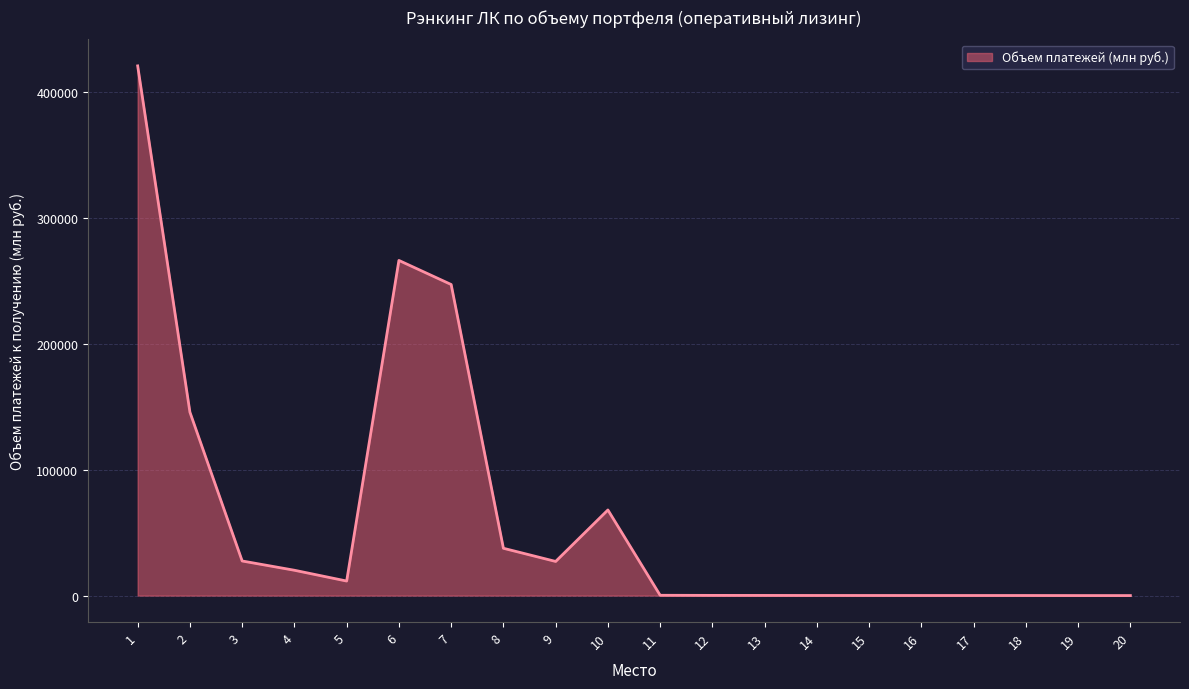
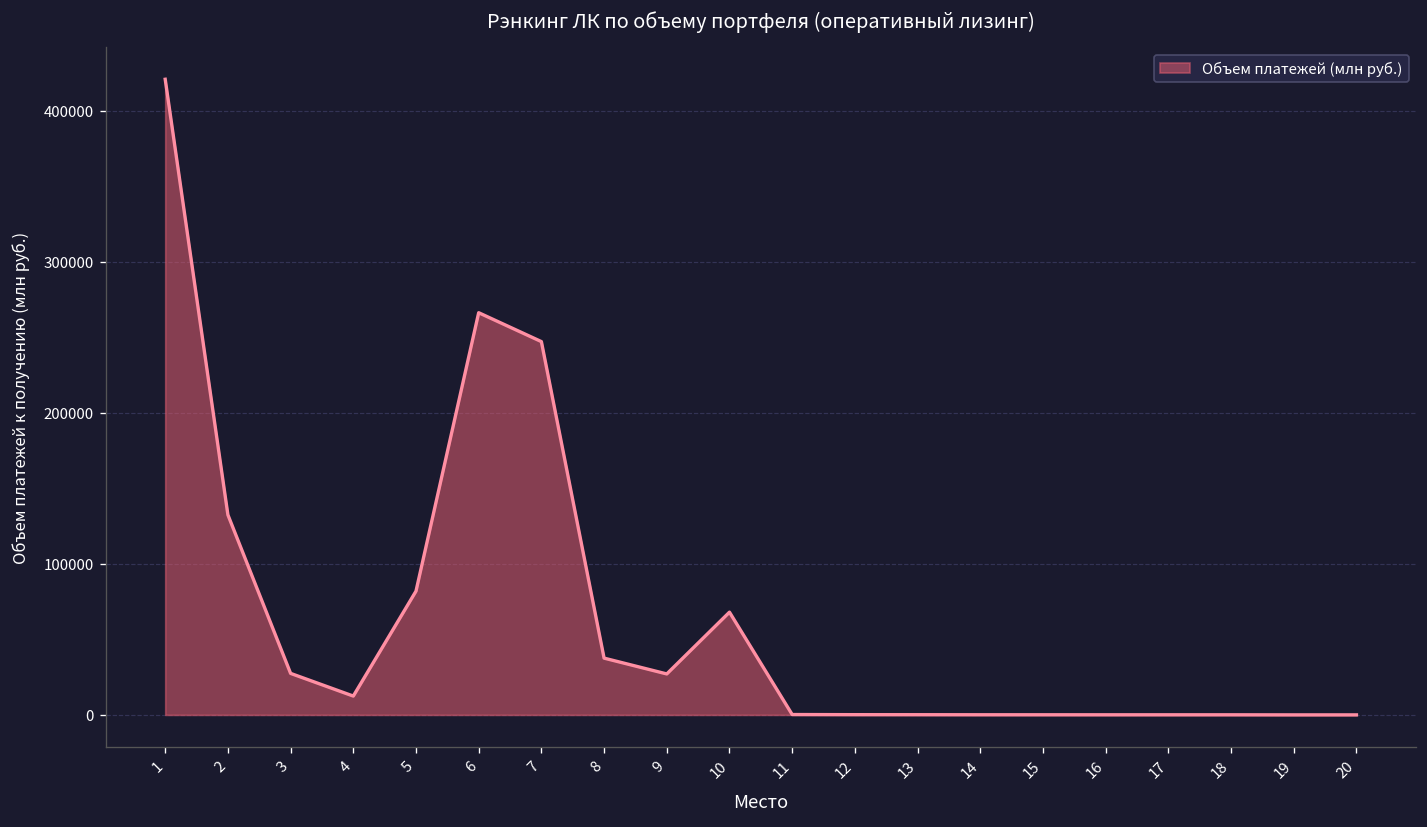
2: 146000 -> 132000
4: 20000 -> 12000
5: 12000 -> 82000
